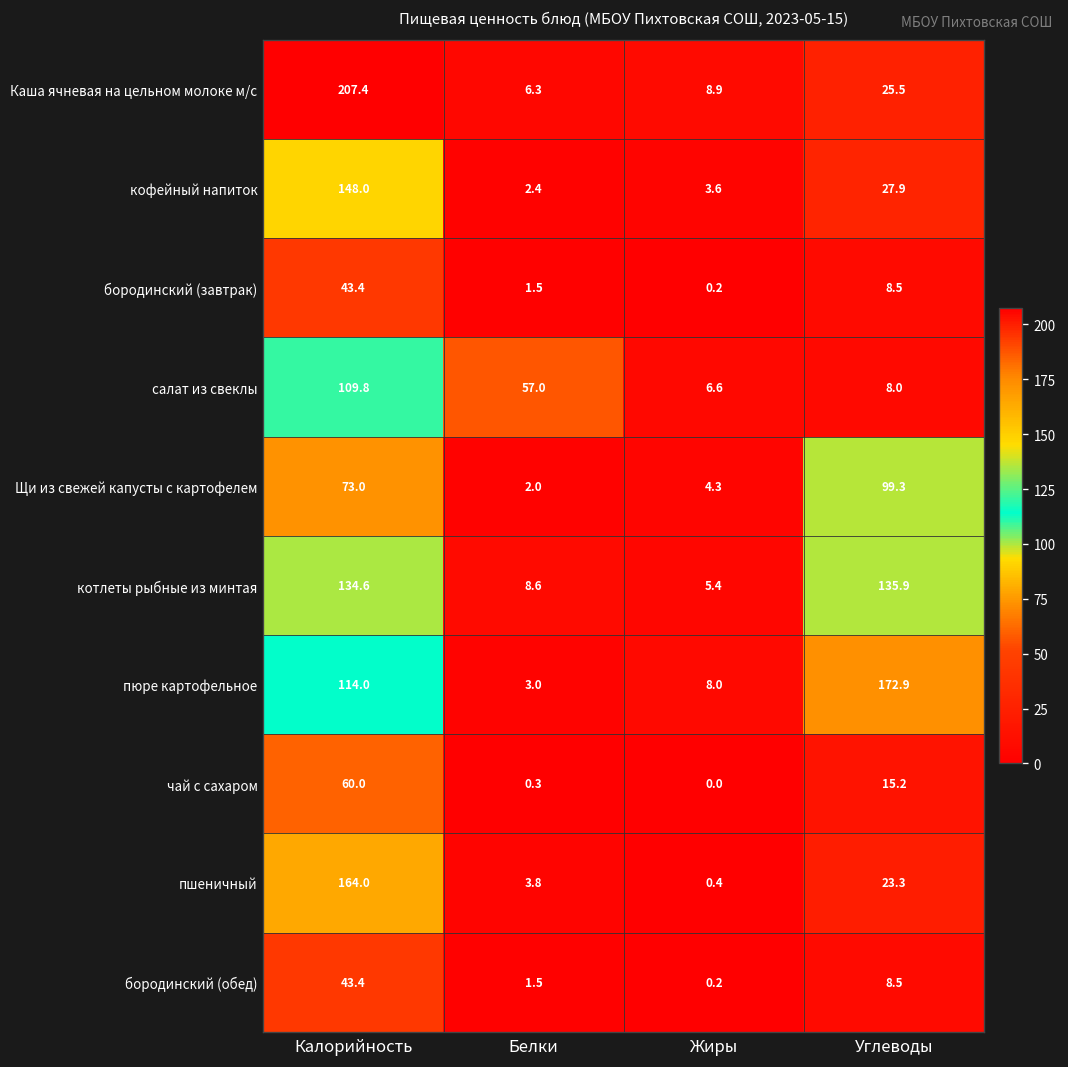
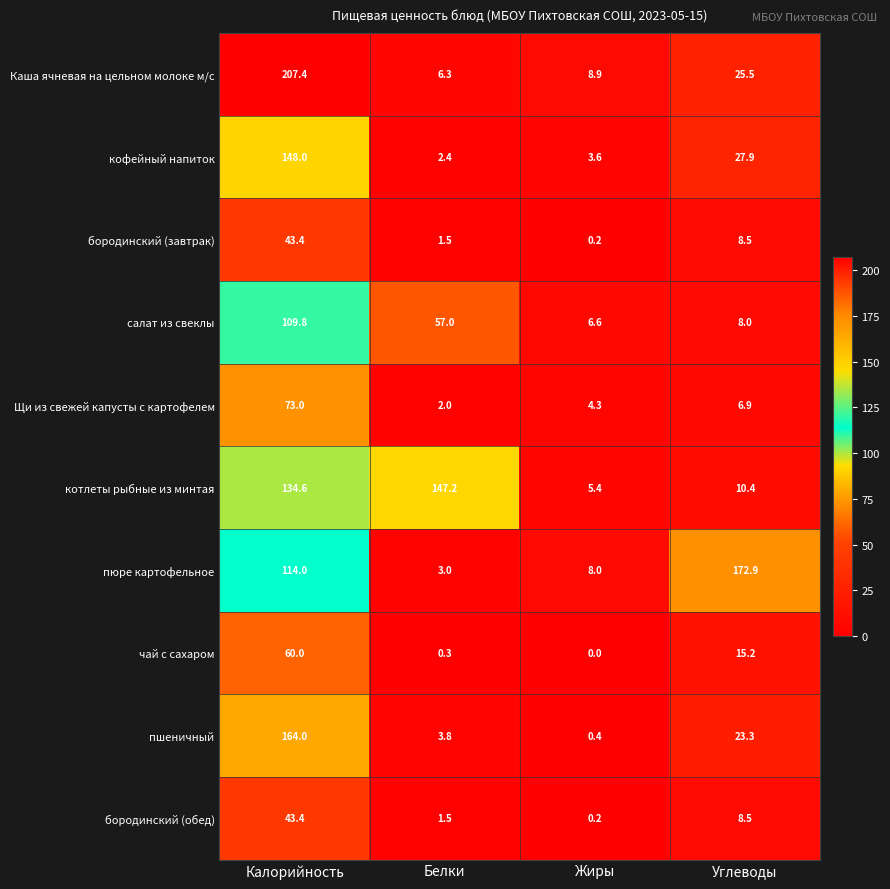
Щи из свежей капусты с картофелем, Углеводы: 99.3 -> 6.9
котлеты рыбные из минтая, Белки: 8.6 -> 147.2
котлеты рыбные из минтая, Углеводы: 135.9 -> 10.4
